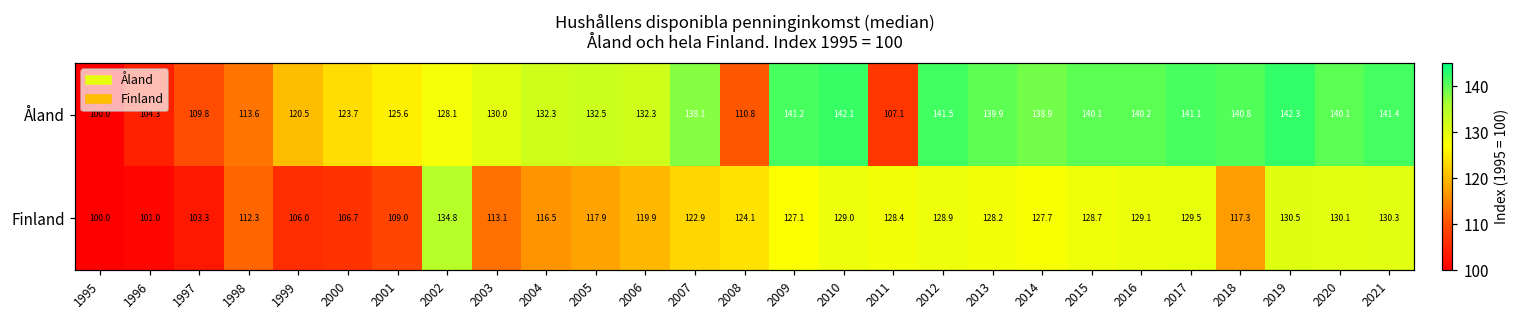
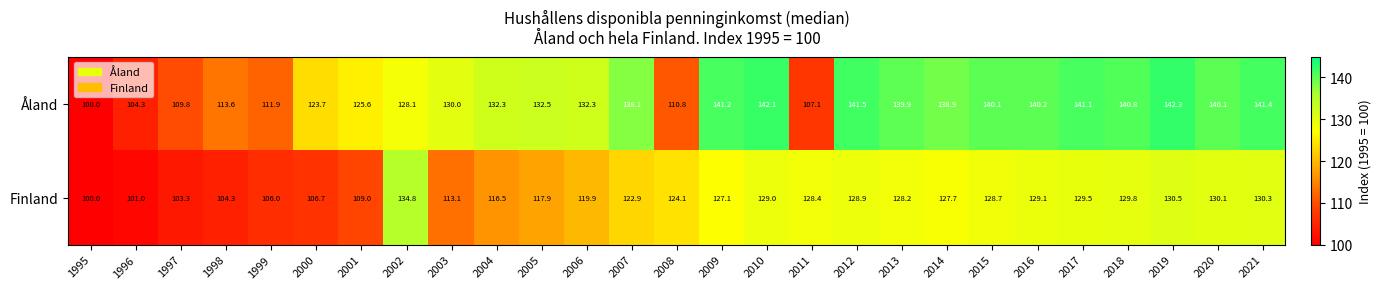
Åland, 1999: 120.5 -> 111.9
Finland, 1998: 112.3 -> 104.3
Finland, 2018: 117.3 -> 129.8
